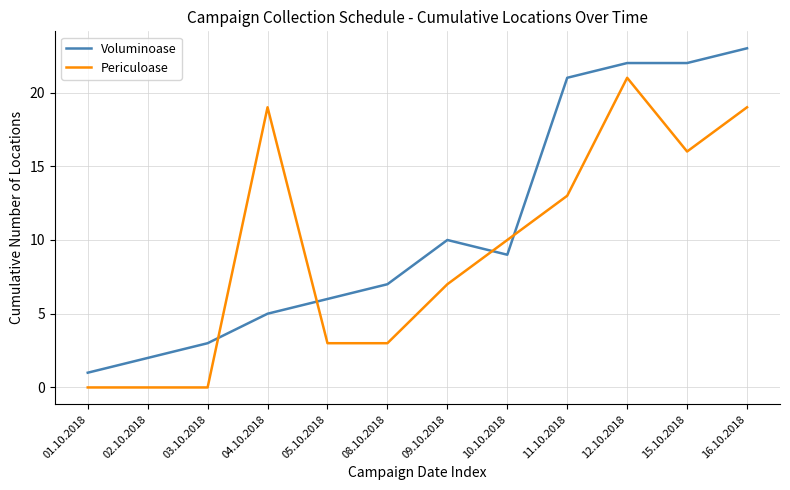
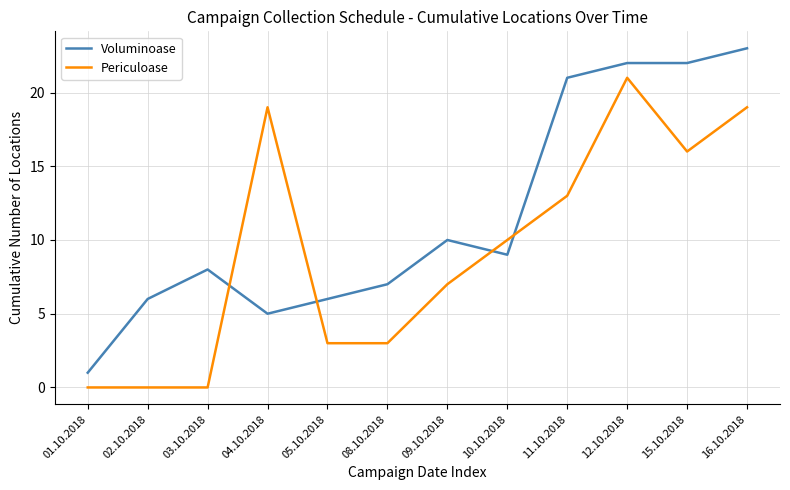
Voluminoase, 02.10.2018: 2 -> 6
Voluminoase, 03.10.2018: 3 -> 8
